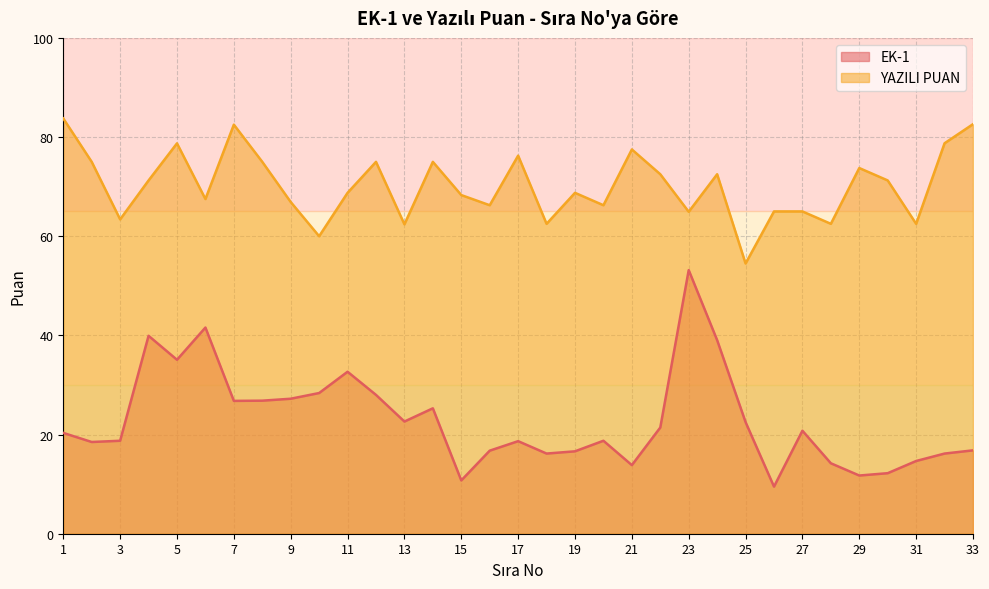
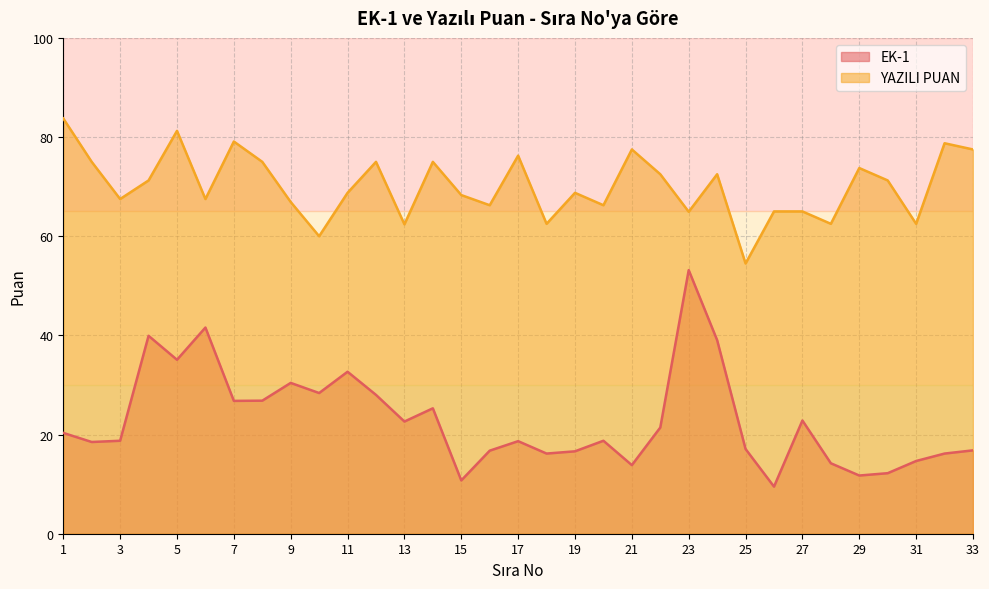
YAZILI PUAN, 3: 63 -> 68
YAZILI PUAN, 5: 79 -> 81
YAZILI PUAN, 7: 83 -> 79
EK-1, 9: 27 -> 30
EK-1, 25: 23 -> 17
EK-1, 27: 21 -> 23
YAZILI PUAN, 33: 83 -> 78
